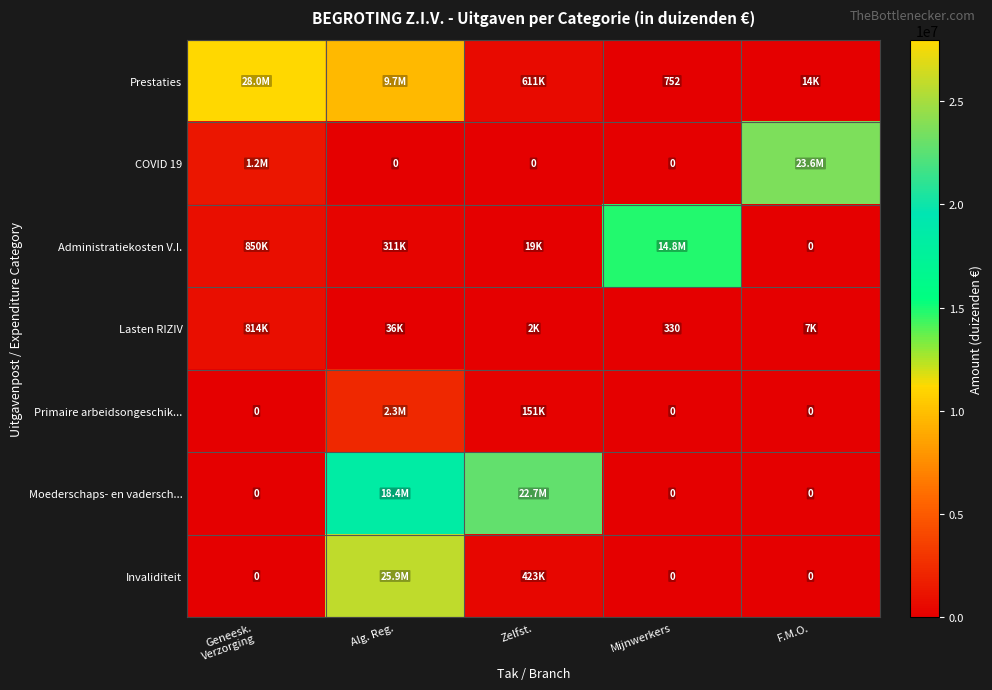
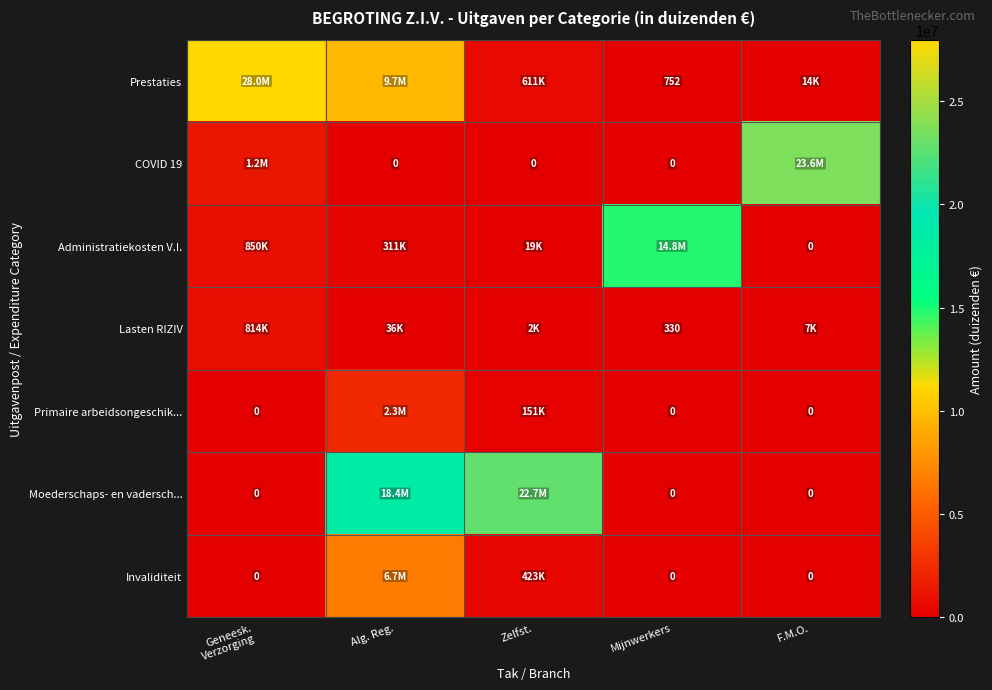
Invaliditeit, Alg. Reg.: 25.9M -> 6.7M
